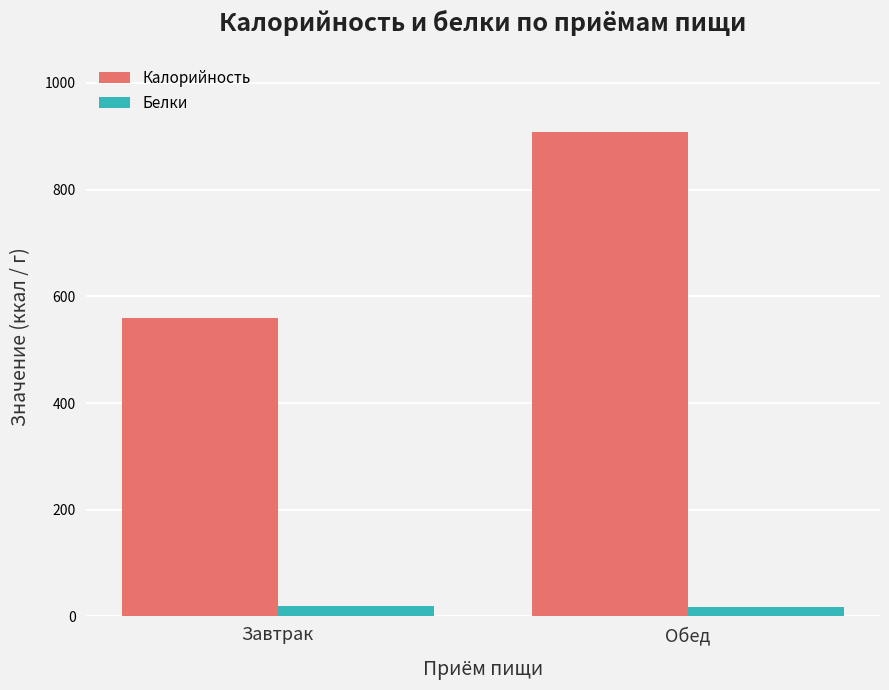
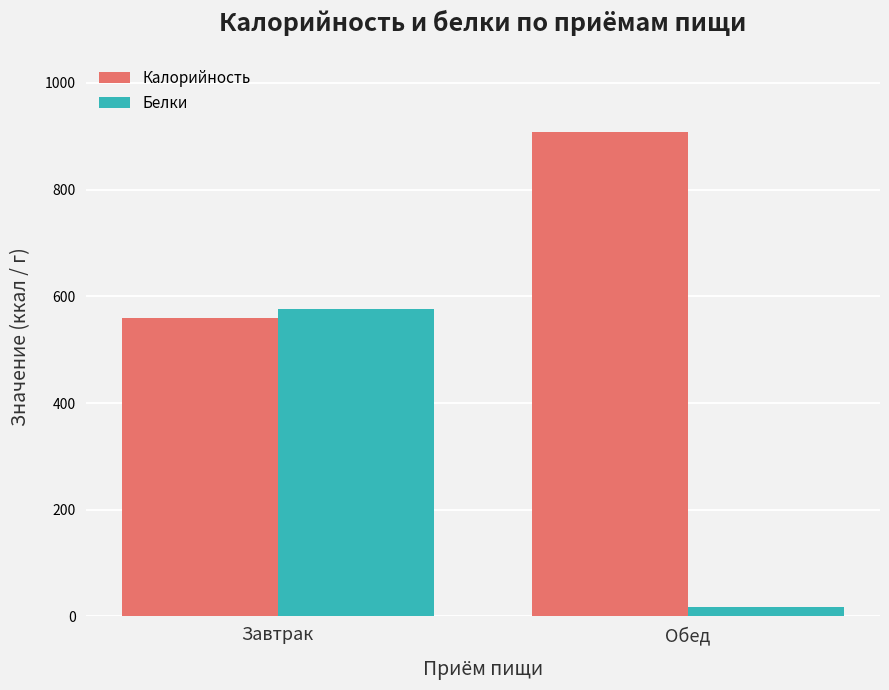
Белки, Завтрак: 20 -> 580
